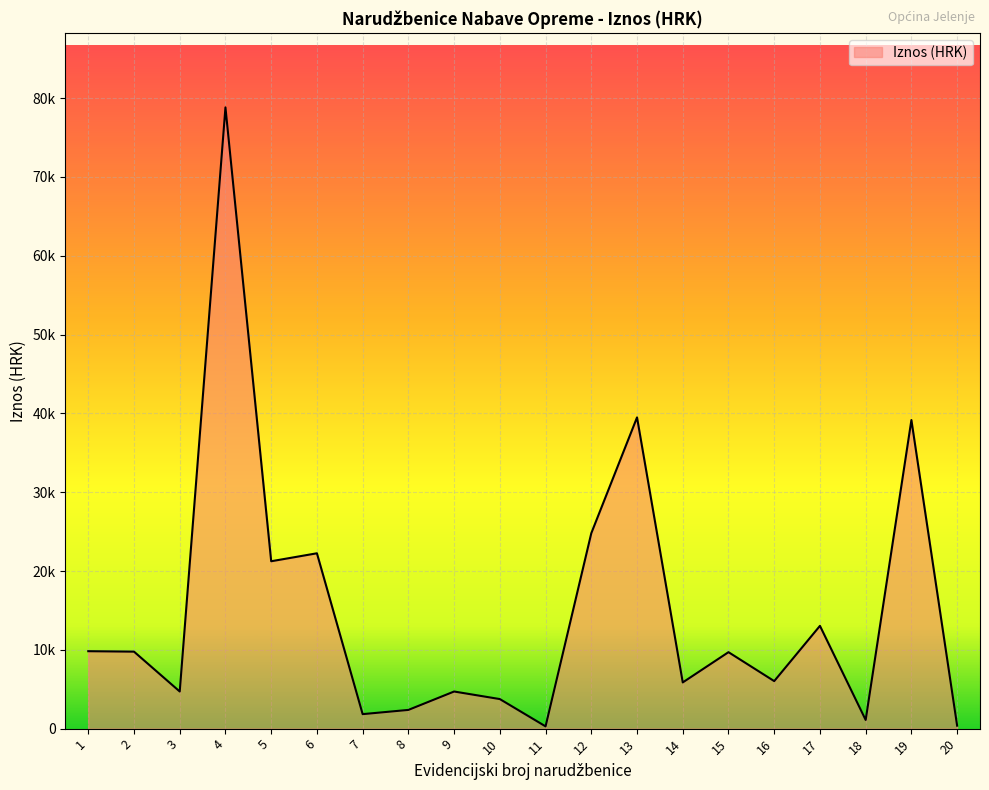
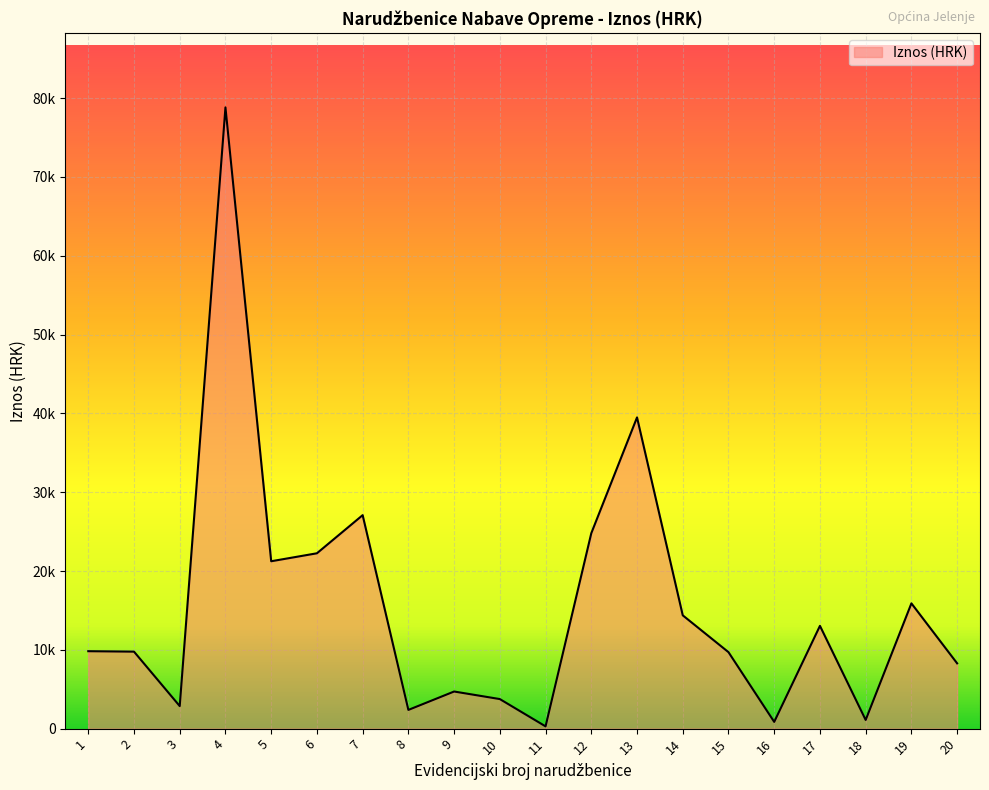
3: 5000 -> 3000
7: 2000 -> 27000
14: 6000 -> 14000
16: 6000 -> 1000
19: 39000 -> 16000
20: 0 -> 8000
